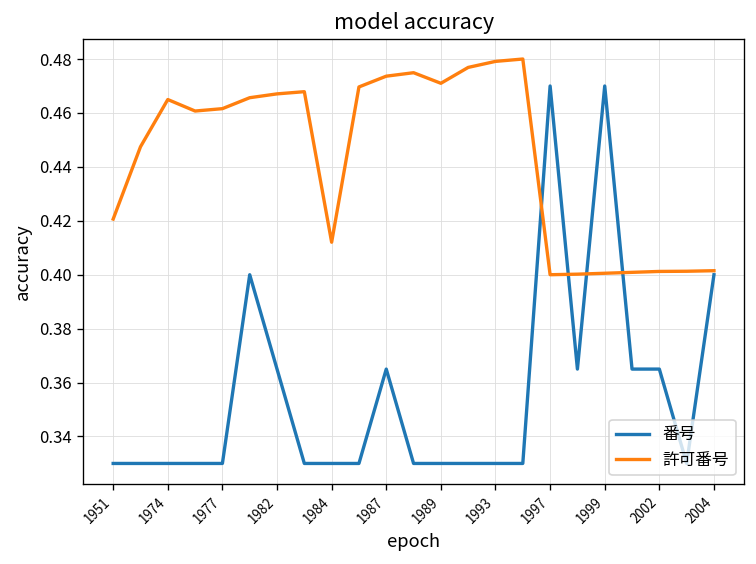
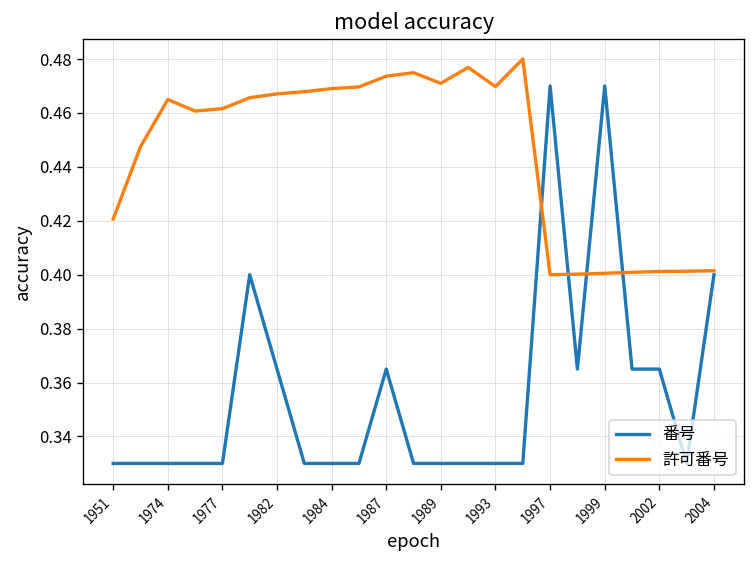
許可番号, 1984: 0.412 -> 0.469
許可番号, 1993: 0.479 -> 0.470
